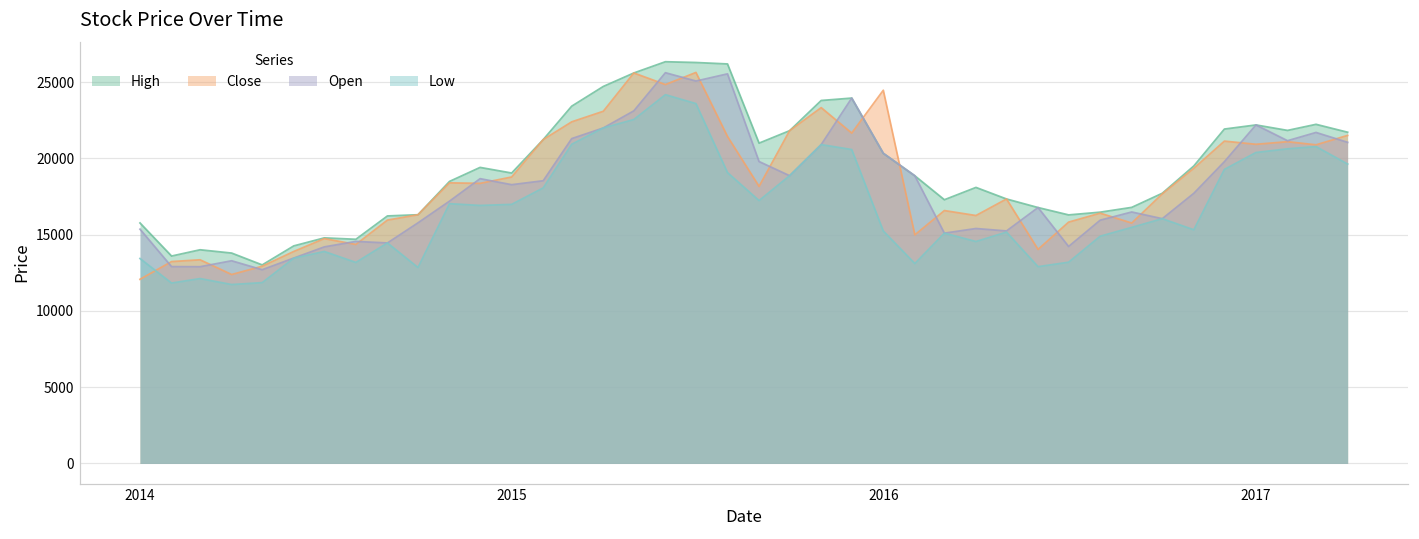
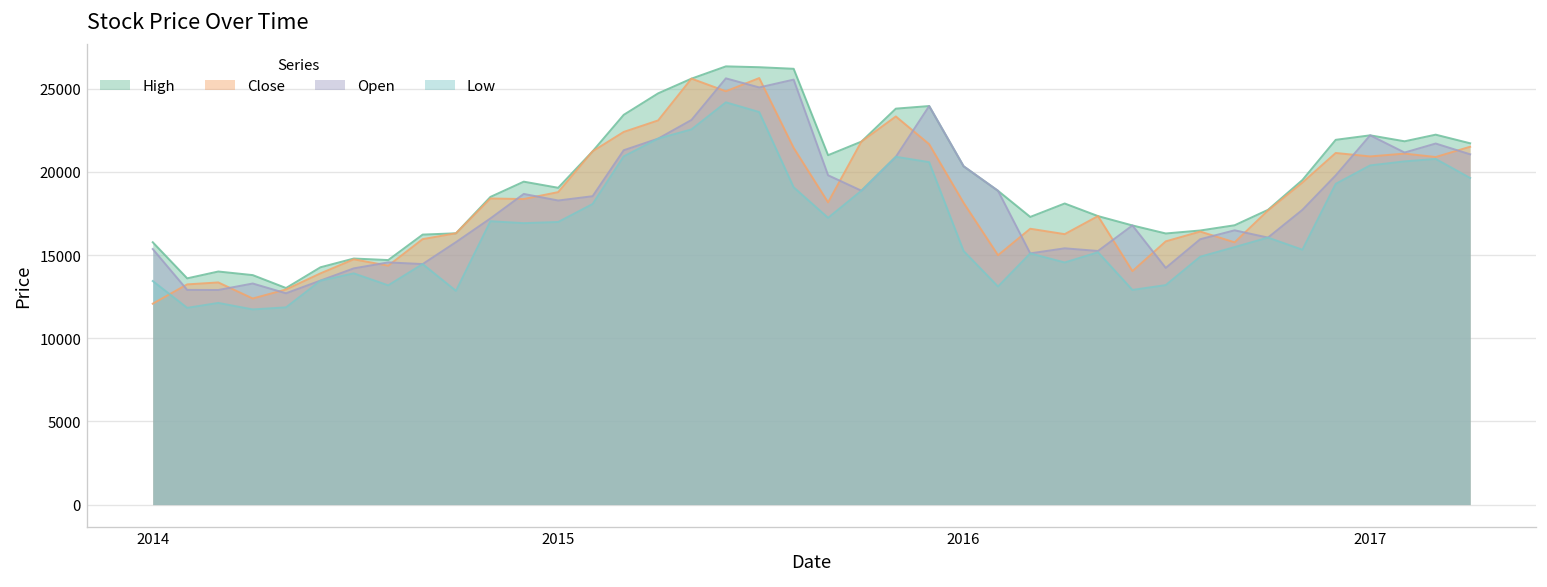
Close, 2016: 24500 -> 18100
